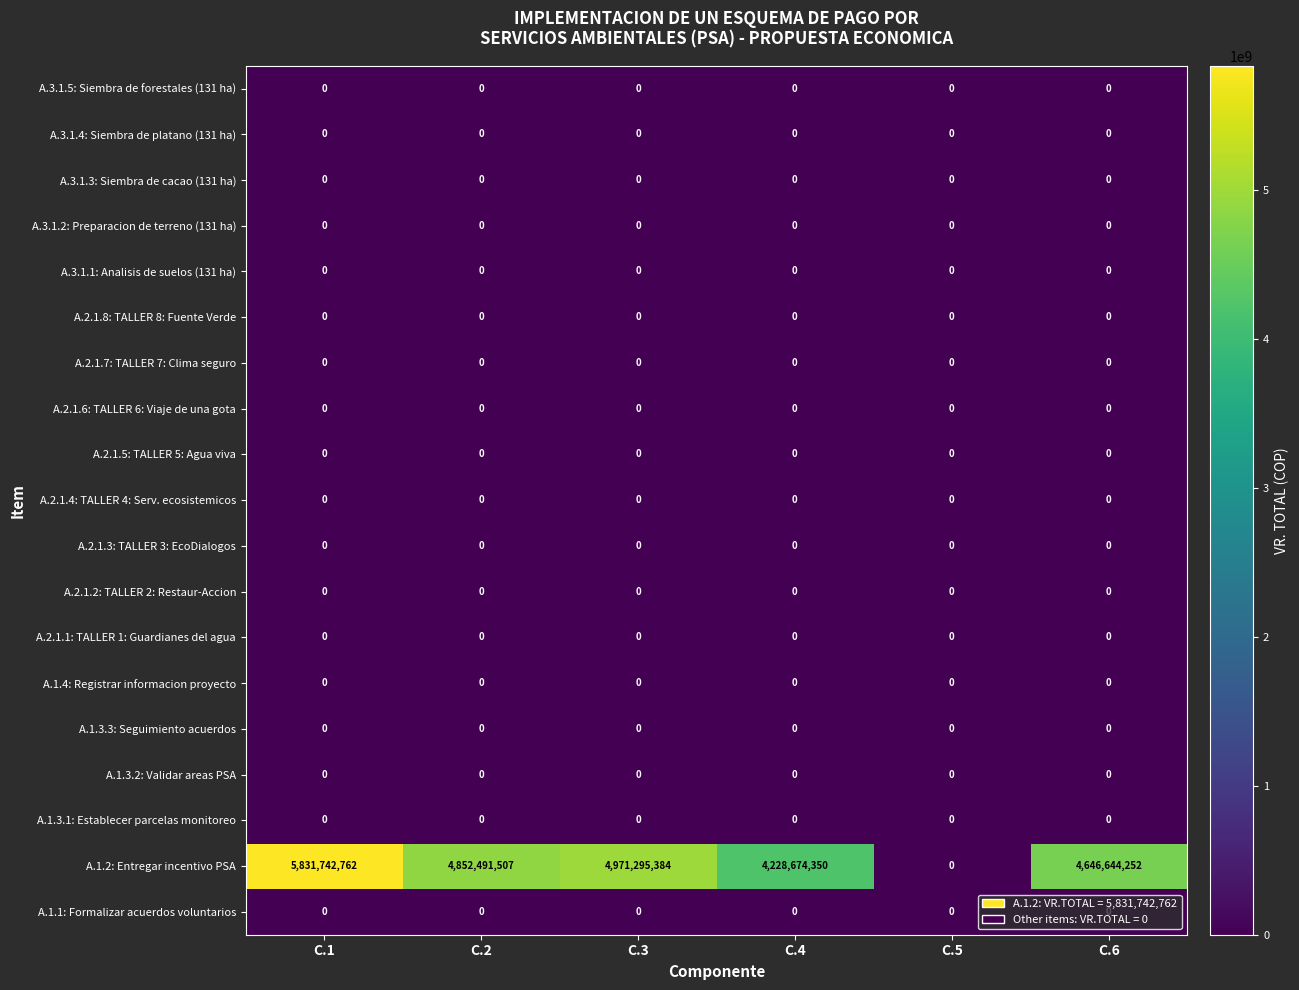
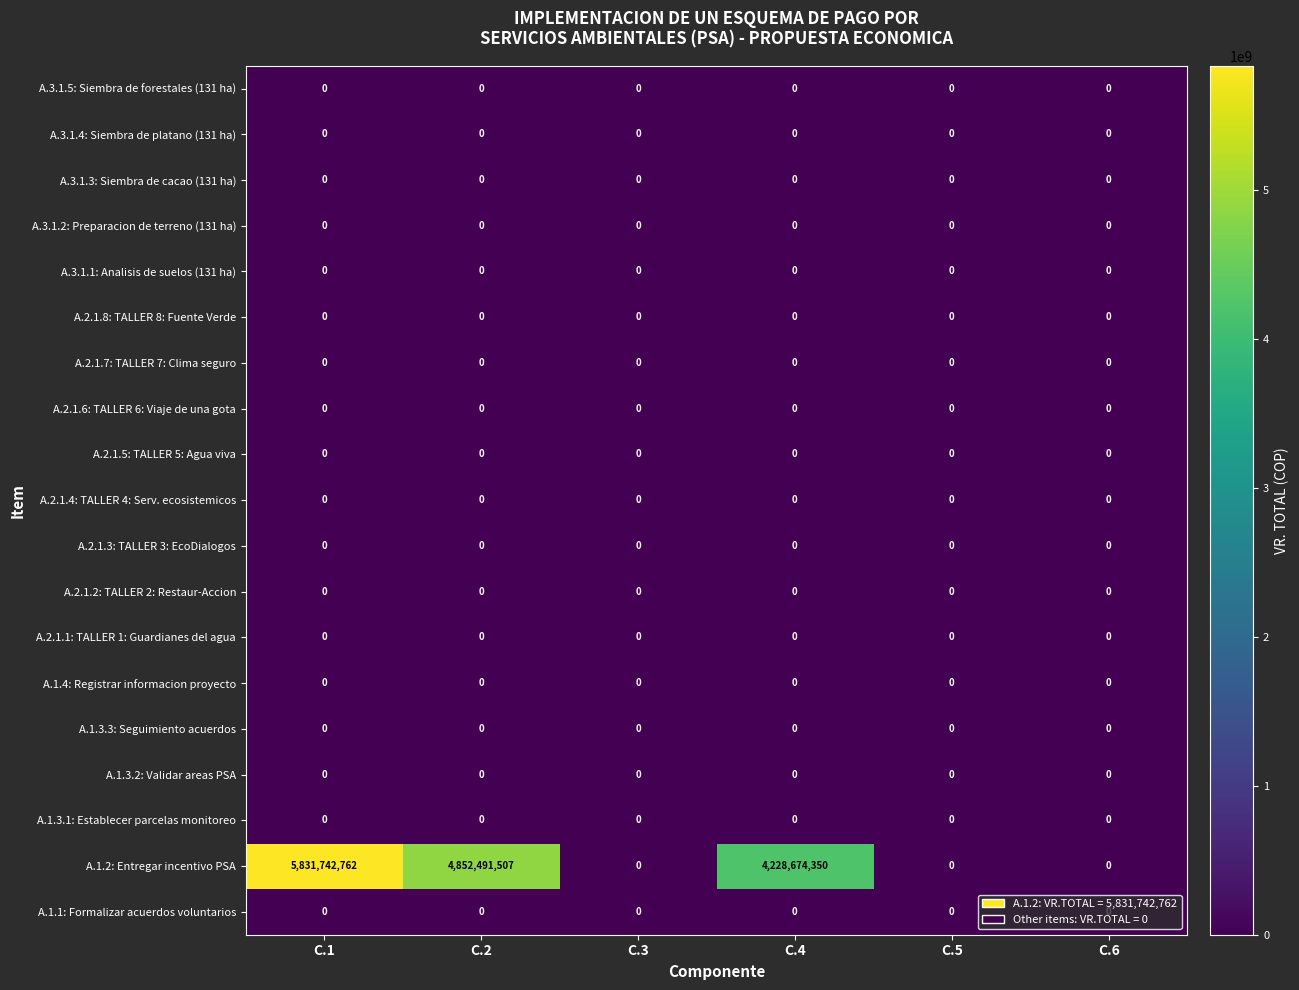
A.1.2: Entregar incentivo PSA, C.3: 4,971,295,384 -> 0
A.1.2: Entregar incentivo PSA, C.6: 4,646,644,252 -> 0
